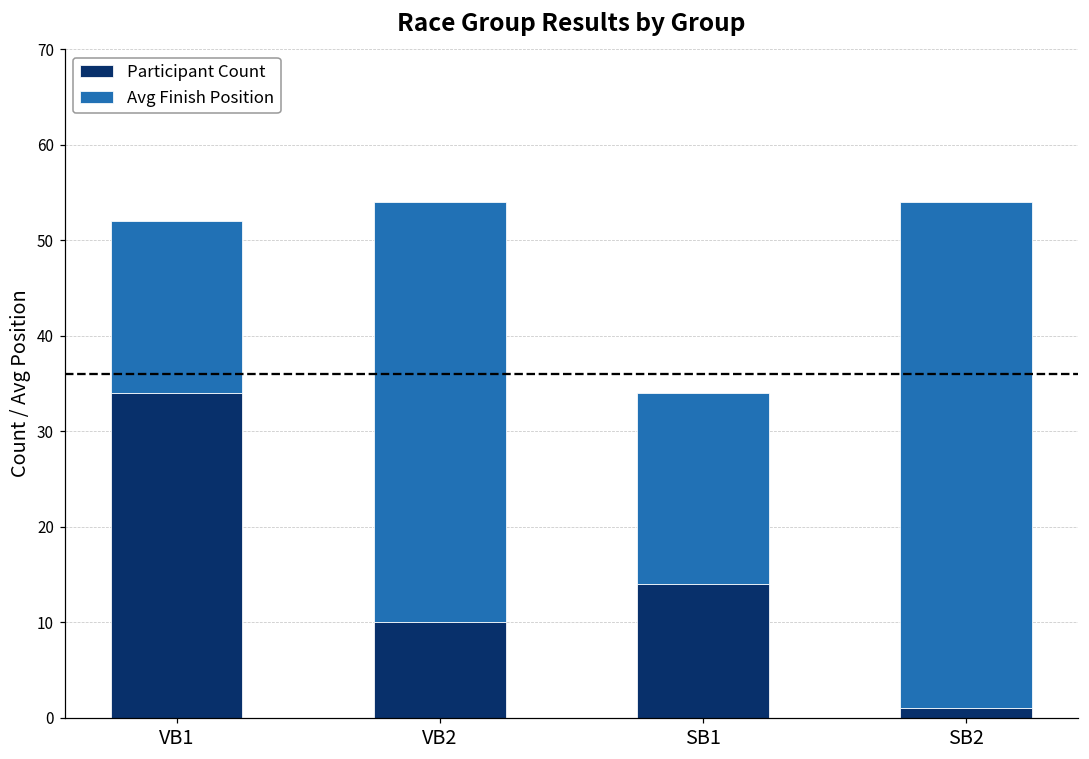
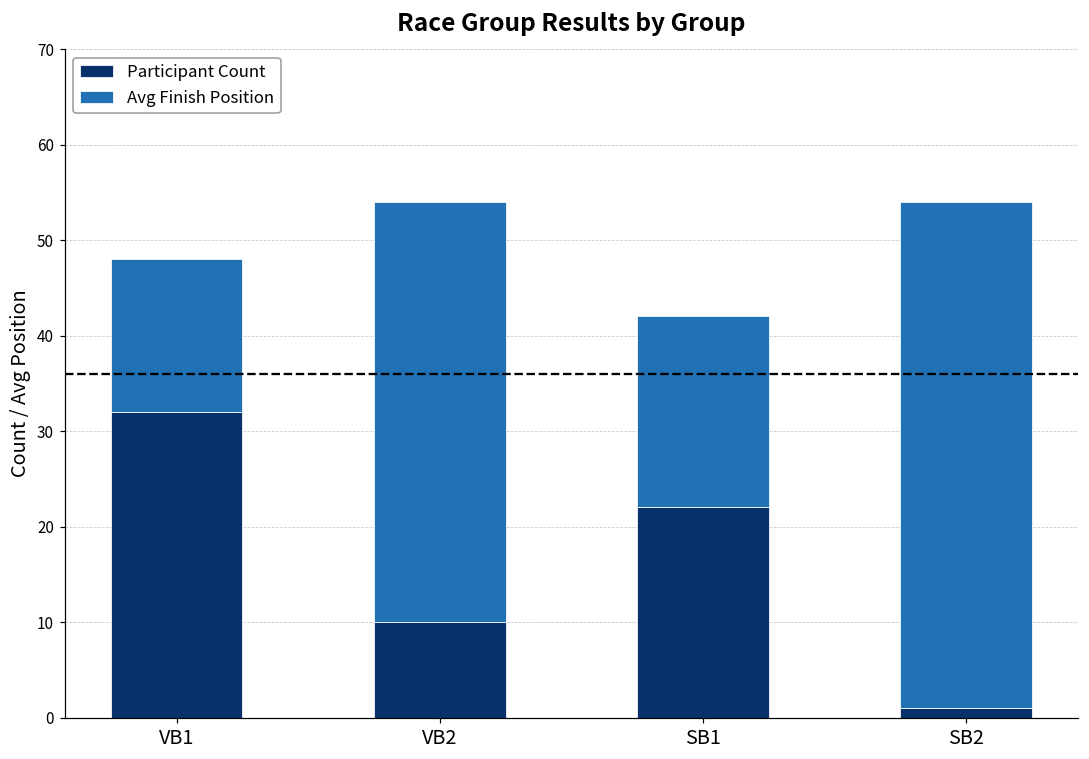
Participant Count, VB1: 34 -> 32
Avg Finish Position, VB1: 18 -> 16
Participant Count, SB1: 14 -> 22
